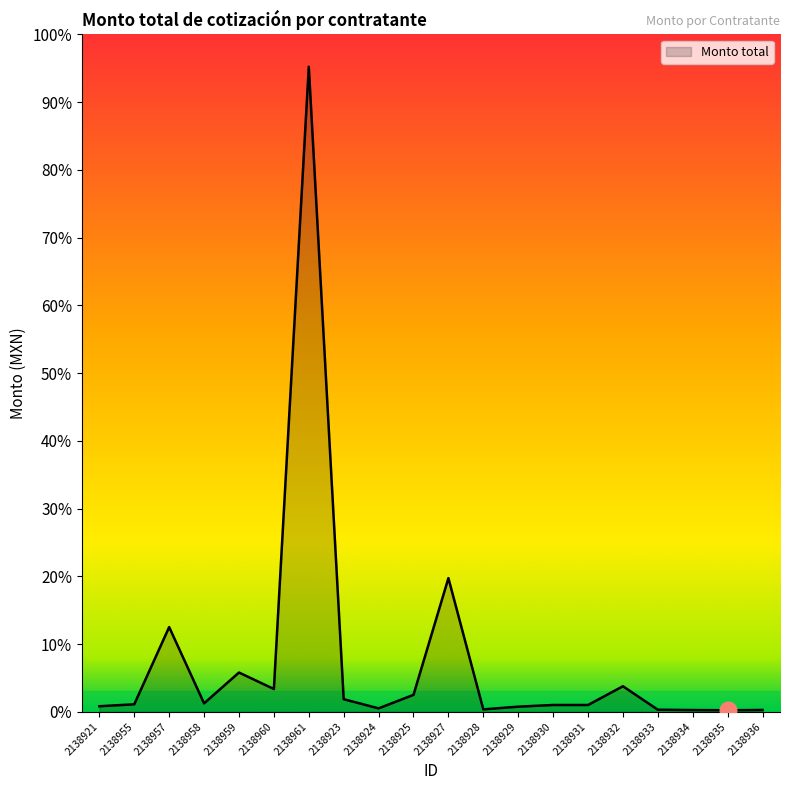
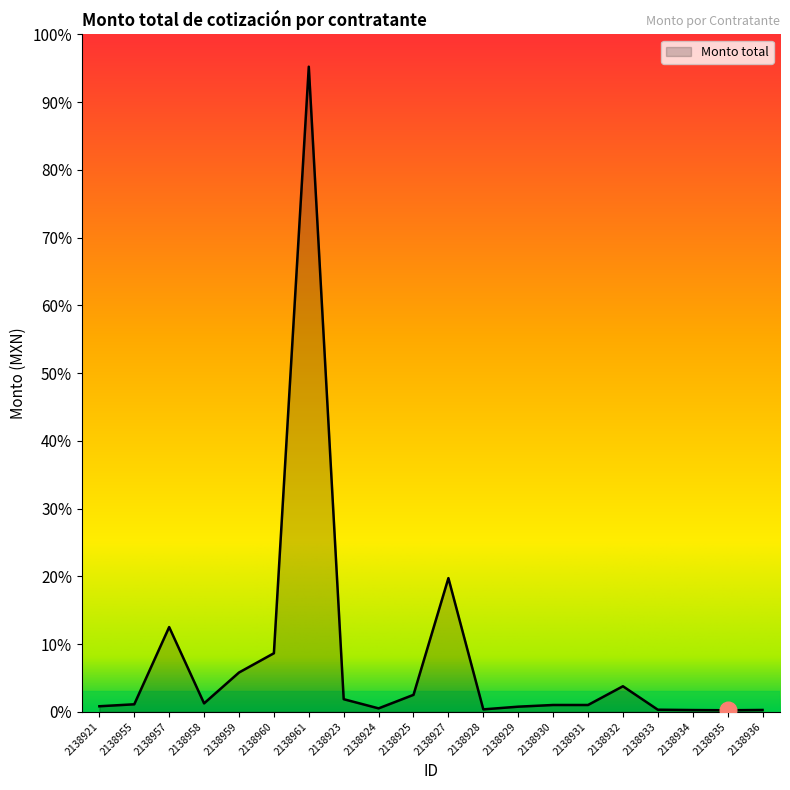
Monto total, 2138960: 3% -> 9%
